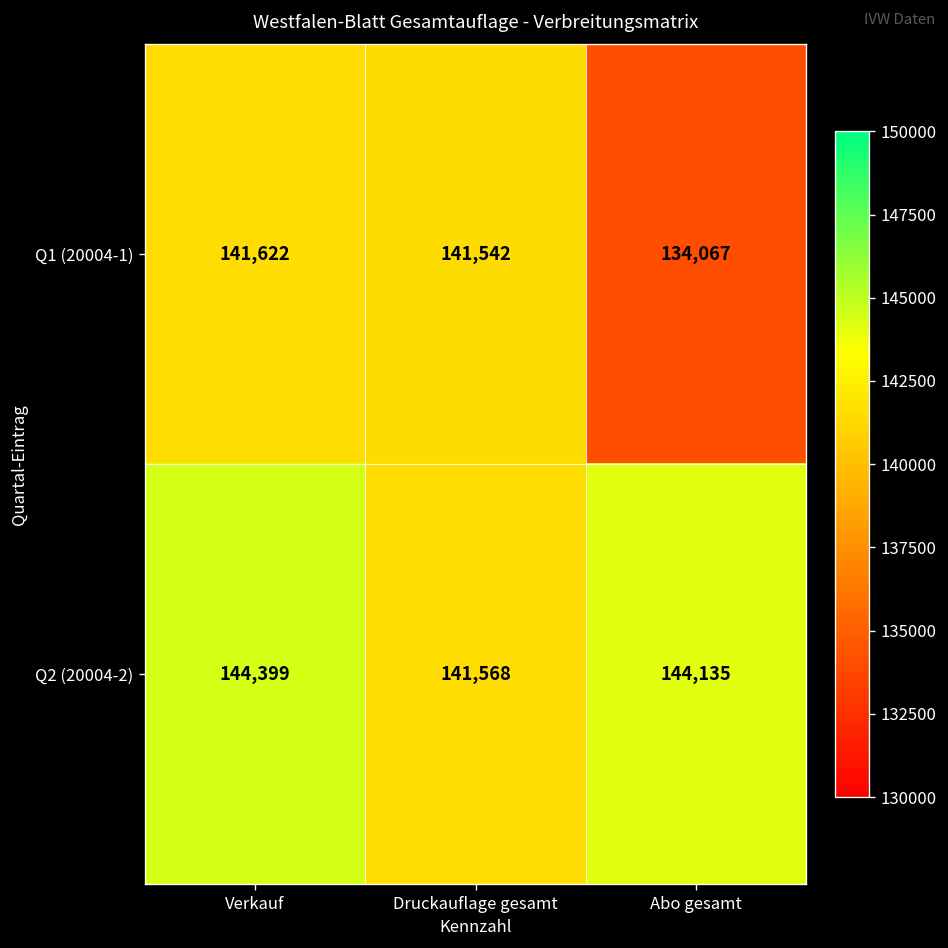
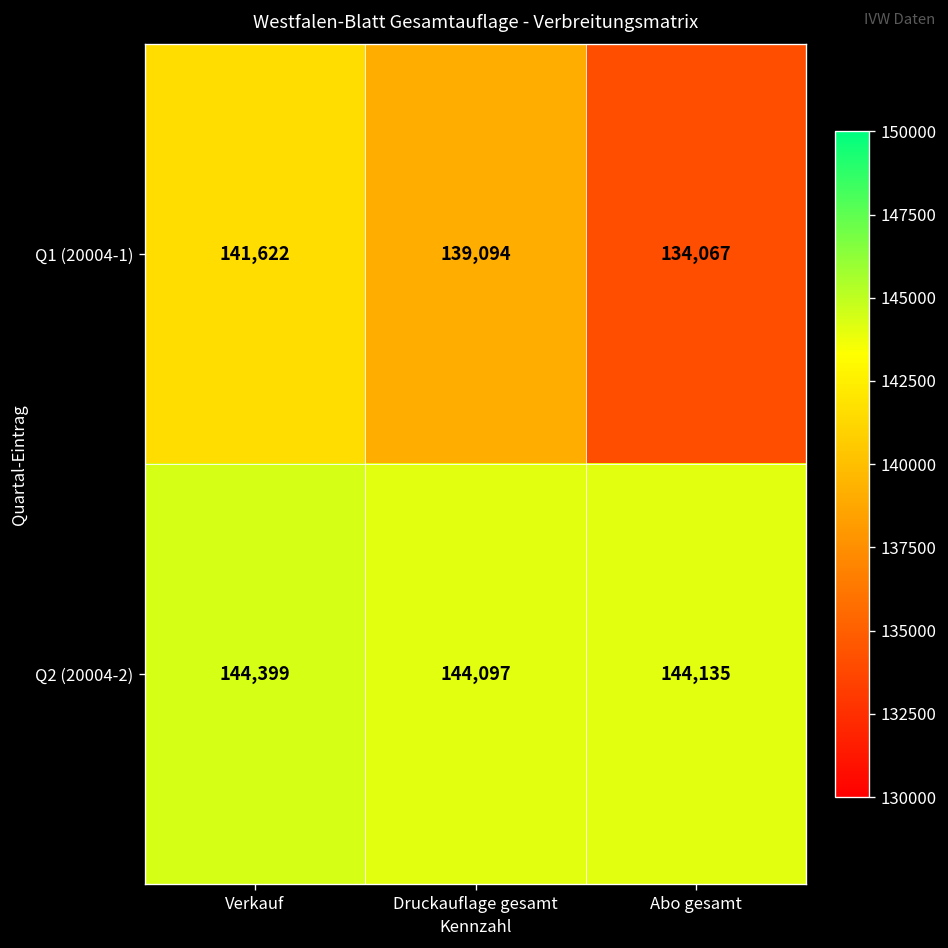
Q1 (20004-1), Druckauflage gesamt: 141,542 -> 139,094
Q2 (20004-2), Druckauflage gesamt: 141,568 -> 144,097
